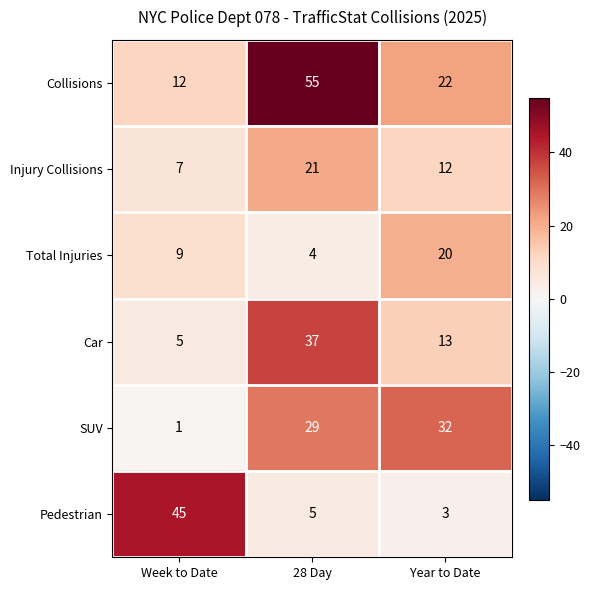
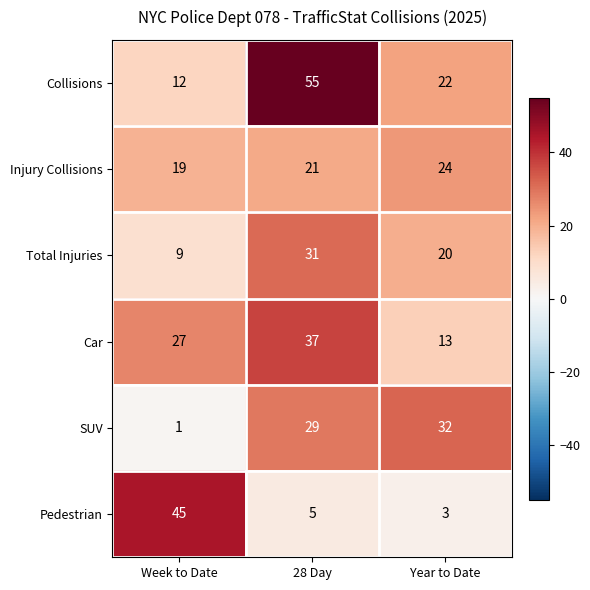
Injury Collisions, Week to Date: 7 -> 19
Injury Collisions, Year to Date: 12 -> 24
Total Injuries, 28 Day: 4 -> 31
Car, Week to Date: 5 -> 27
